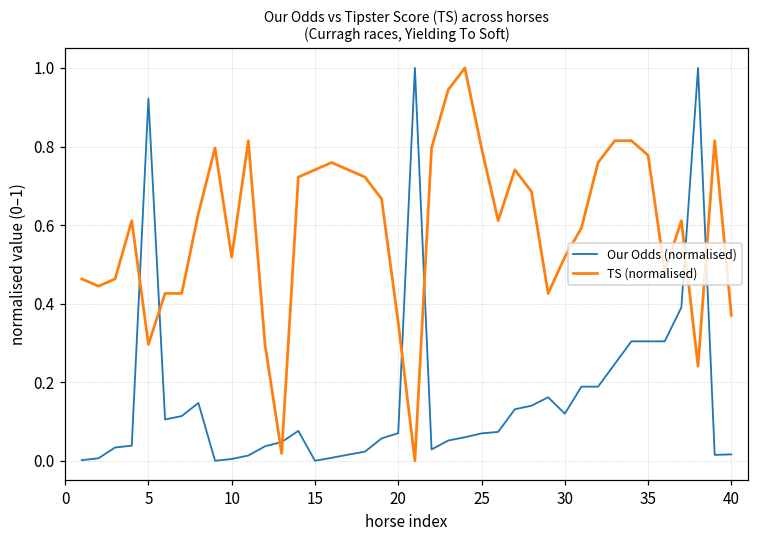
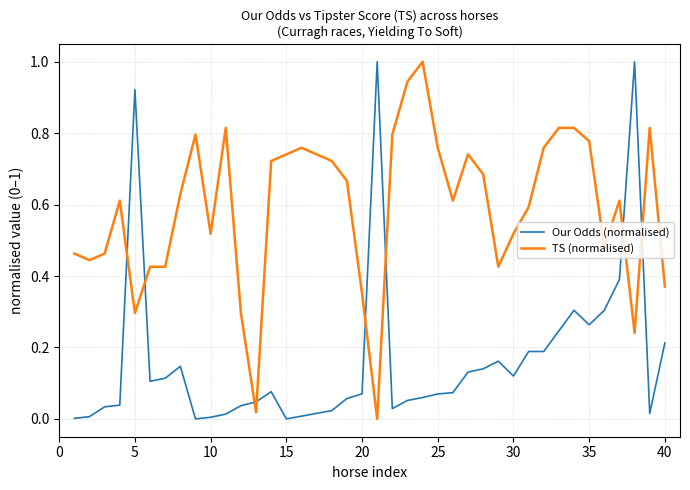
TS (normalised), 25: 0.80 -> 0.76
Our Odds (normalised), 35: 0.30 -> 0.26
Our Odds (normalised), 40: 0.02 -> 0.21
